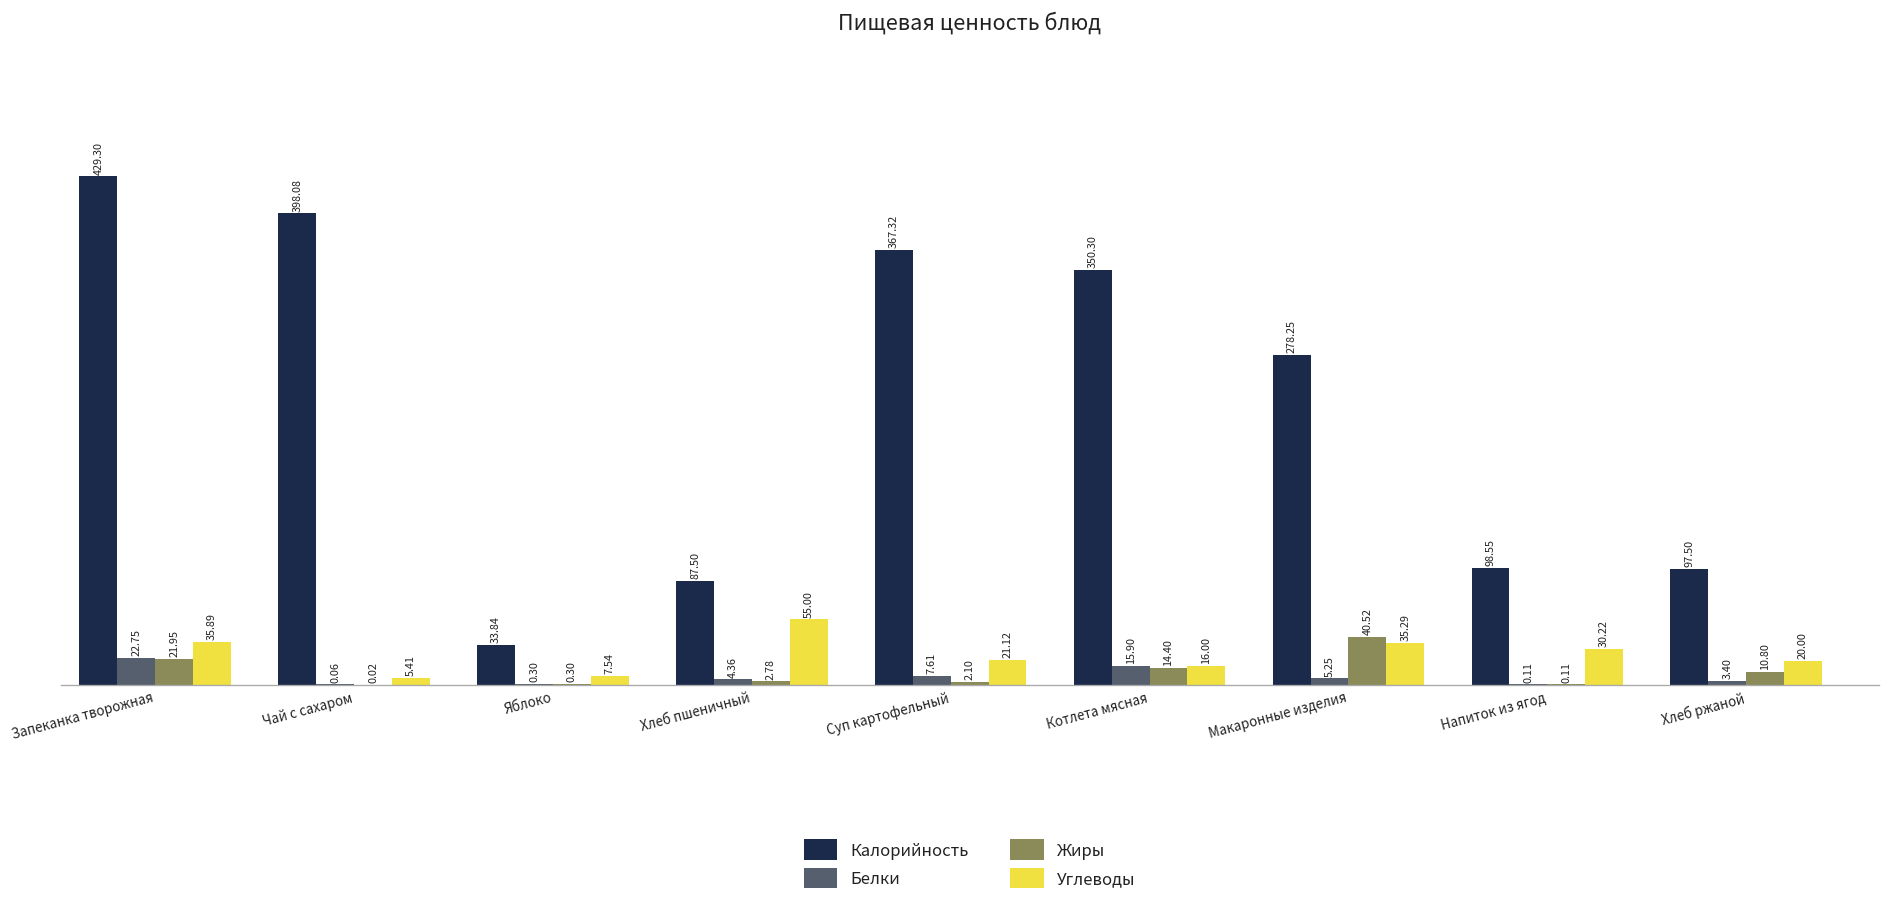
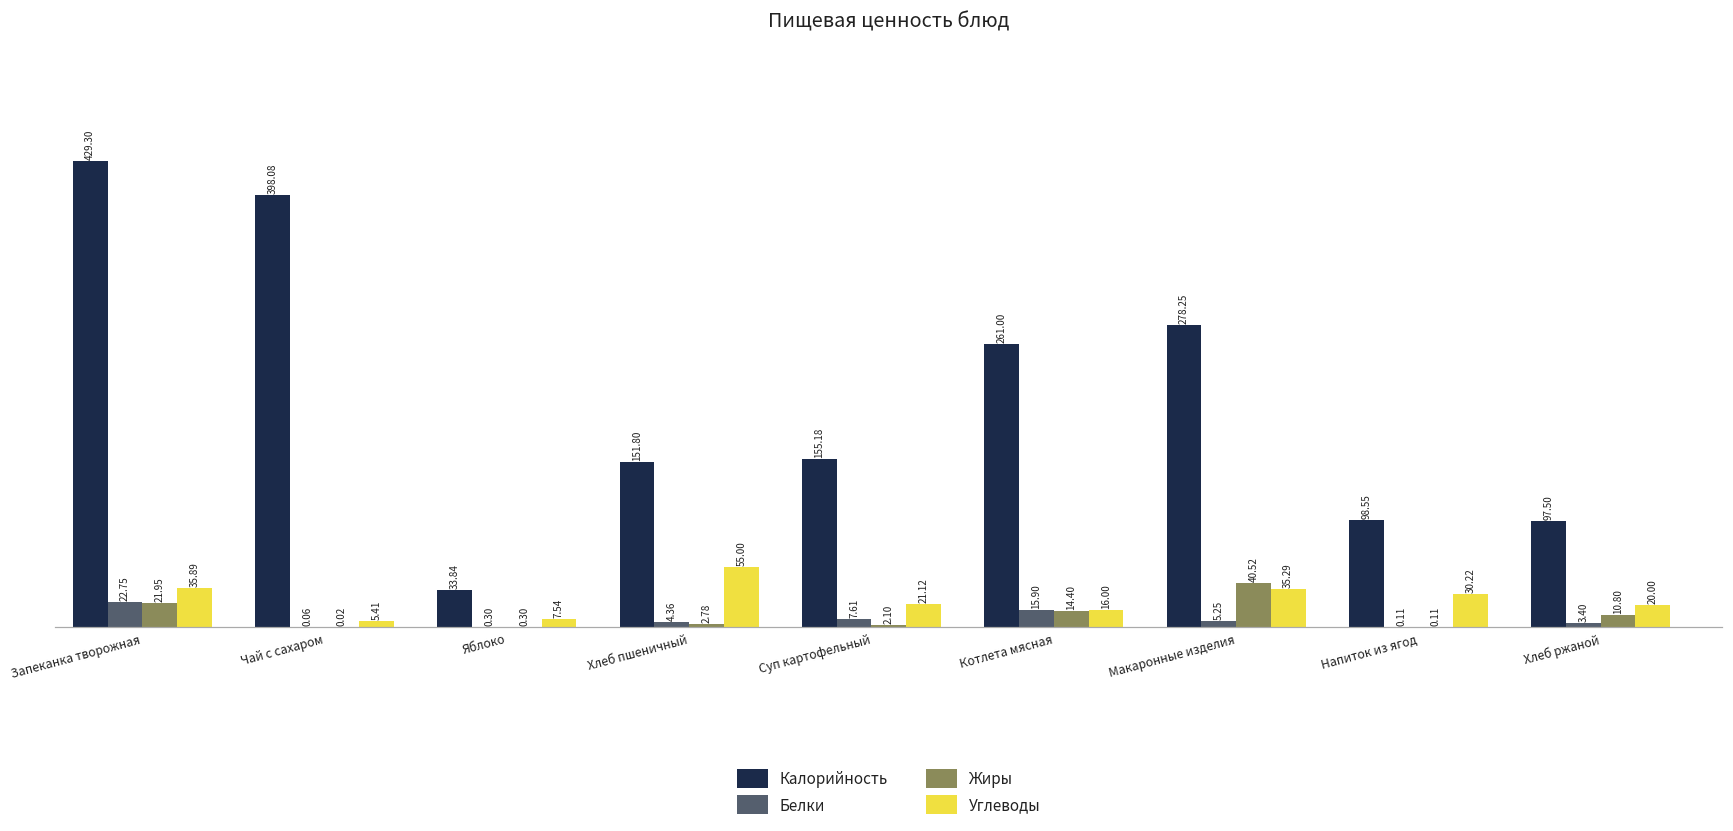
Калорийность, Хлеб пшеничный: 87.50 -> 151.80
Калорийность, Суп картофельный: 367.32 -> 155.18
Калорийность, Котлета мясная: 350.30 -> 261.00
